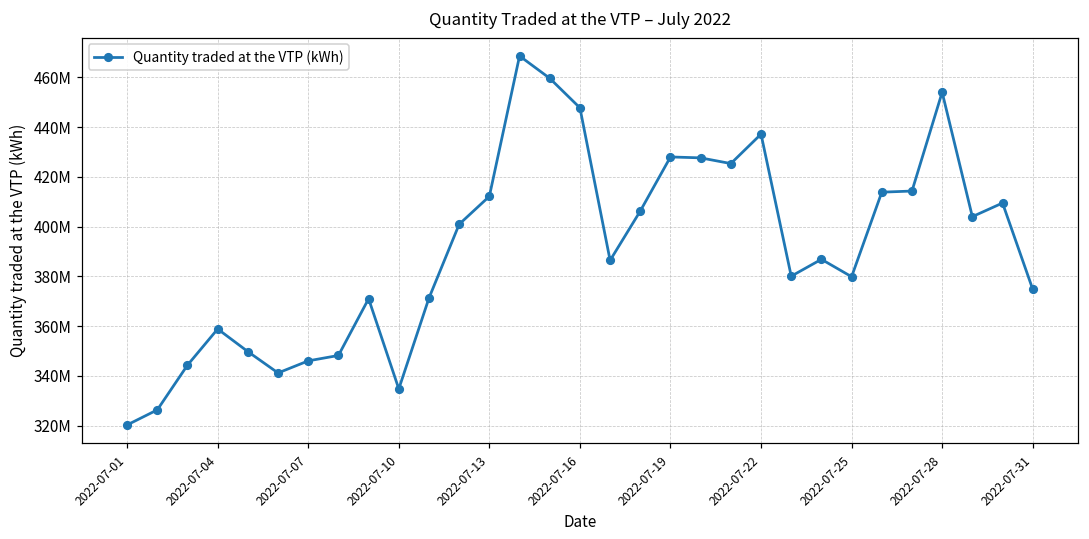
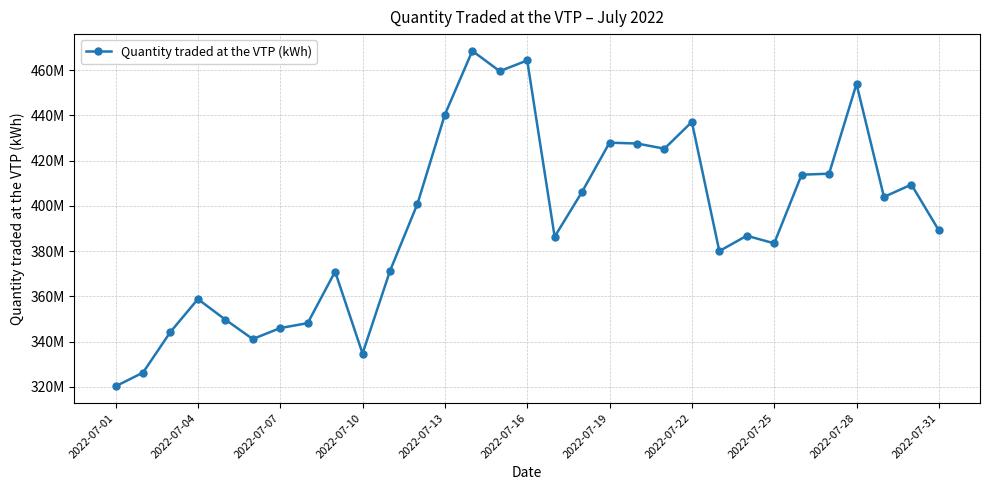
2022-07-13: 412000000 -> 440000000
2022-07-16: 448000000 -> 464000000
2022-07-25: 380000000 -> 383000000
2022-07-31: 375000000 -> 389000000
